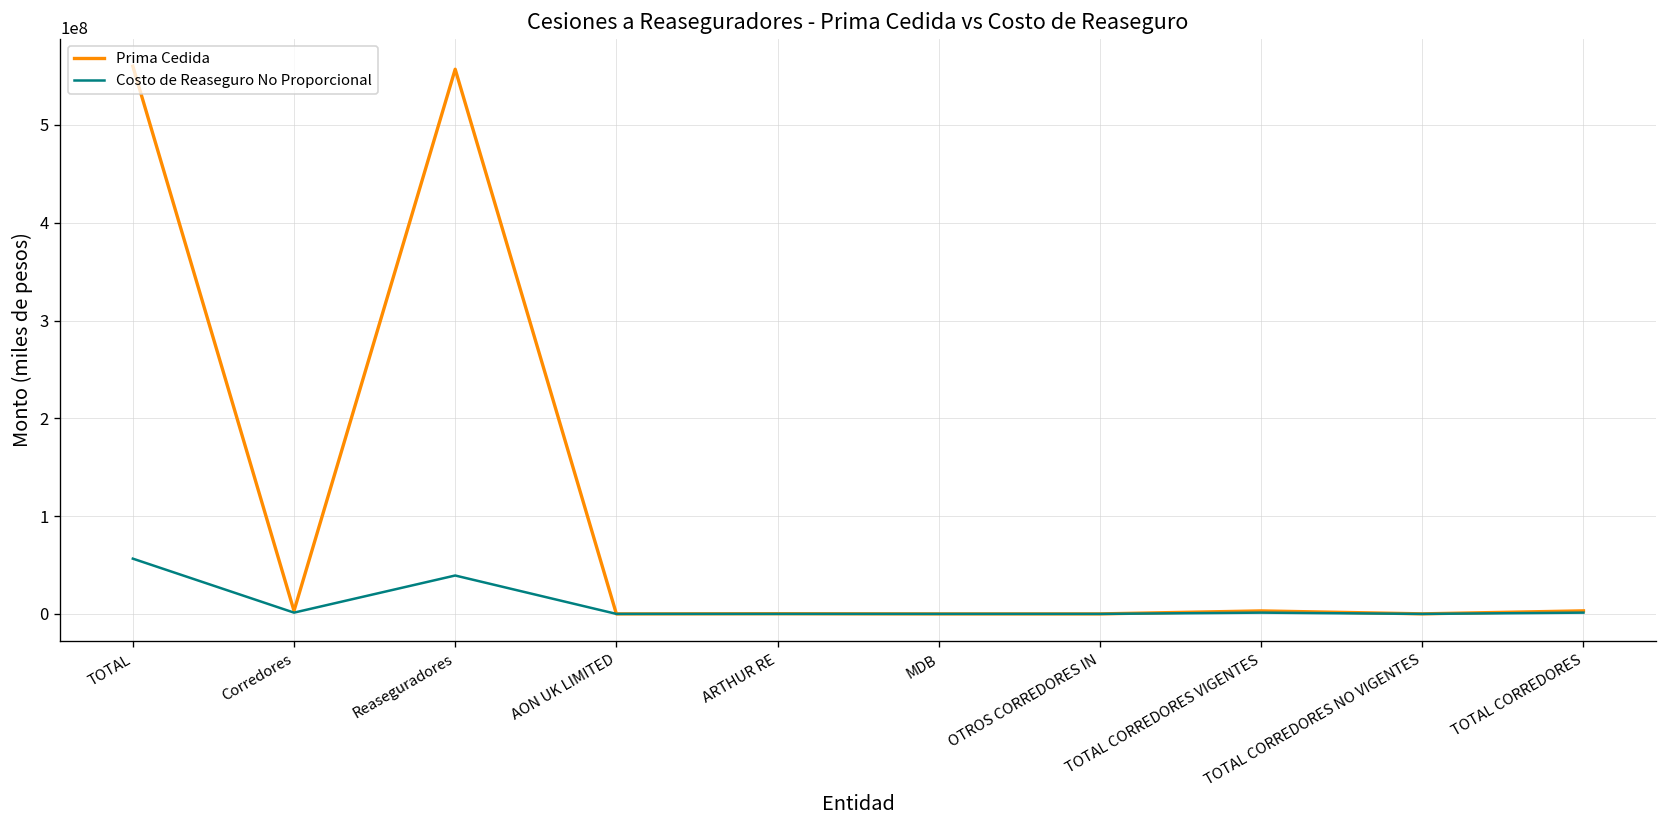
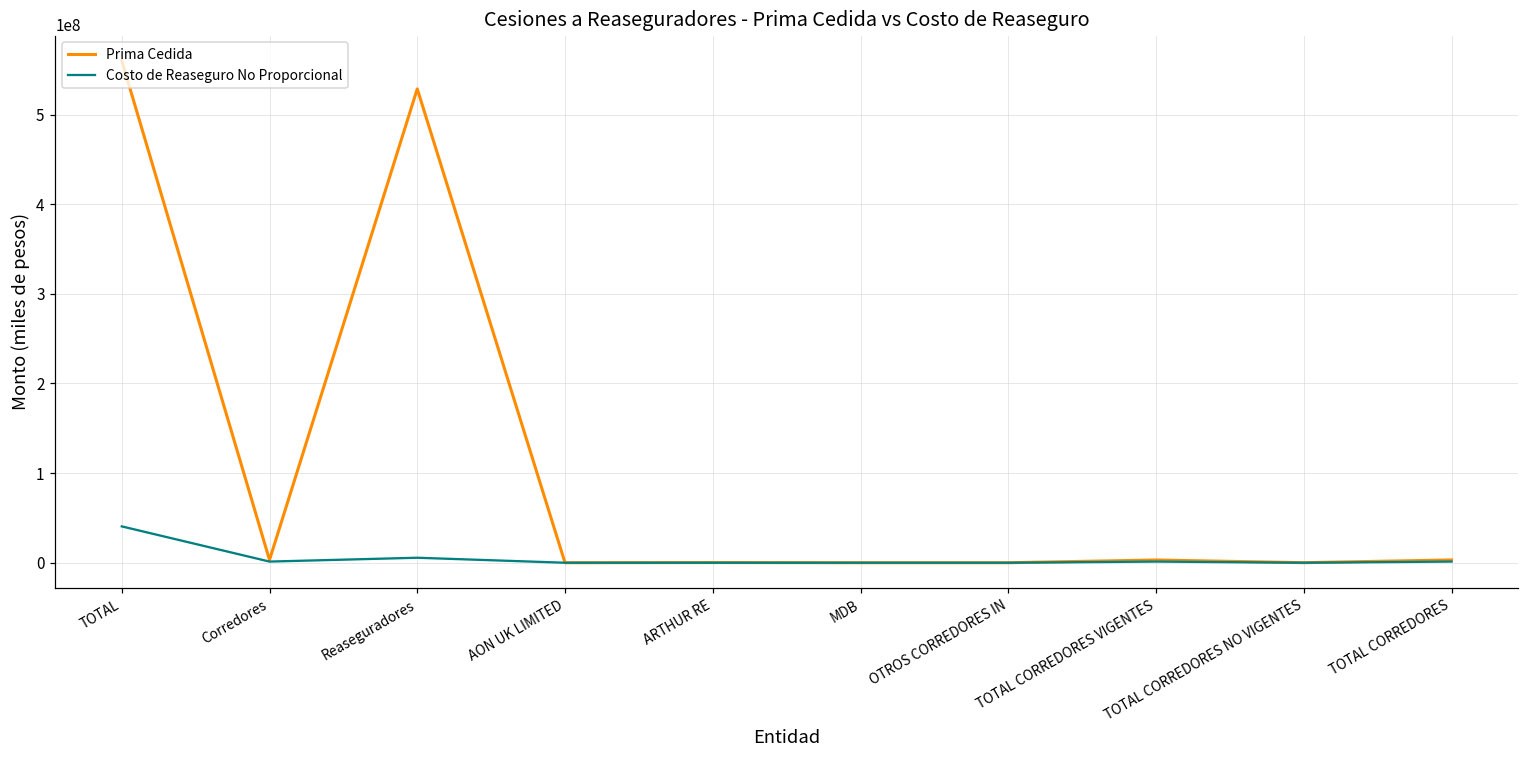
Costo de Reaseguro No Proporcional, TOTAL: 60000000 -> 40000000
Prima Cedida, Reaseguradores: 560000000 -> 530000000
Costo de Reaseguro No Proporcional, Reaseguradores: 40000000 -> 10000000
